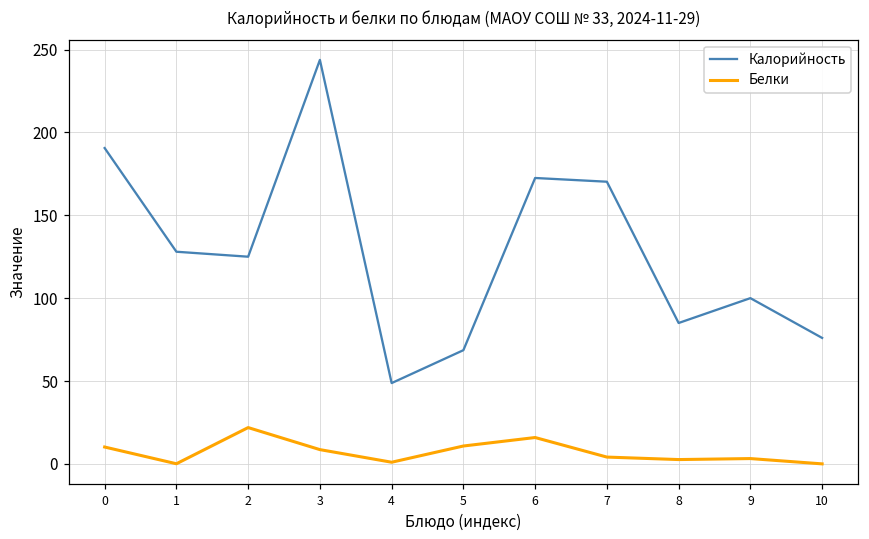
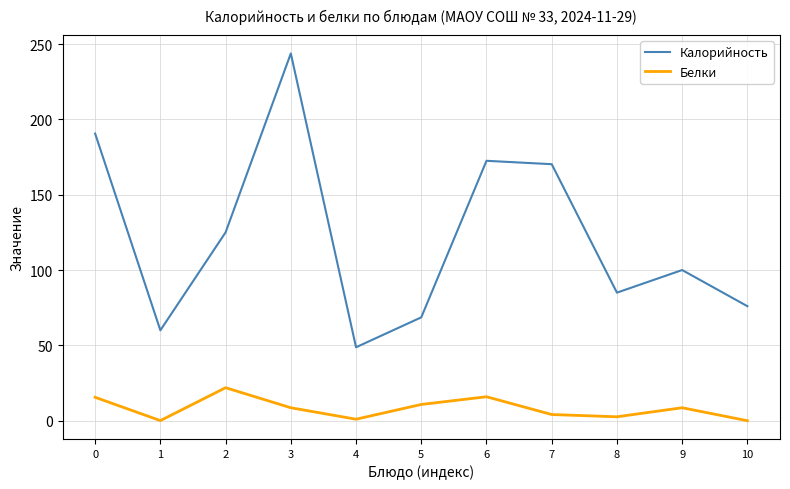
Белки, 0: 10 -> 16
Калорийность, 1: 128 -> 60
Белки, 9: 3 -> 9
